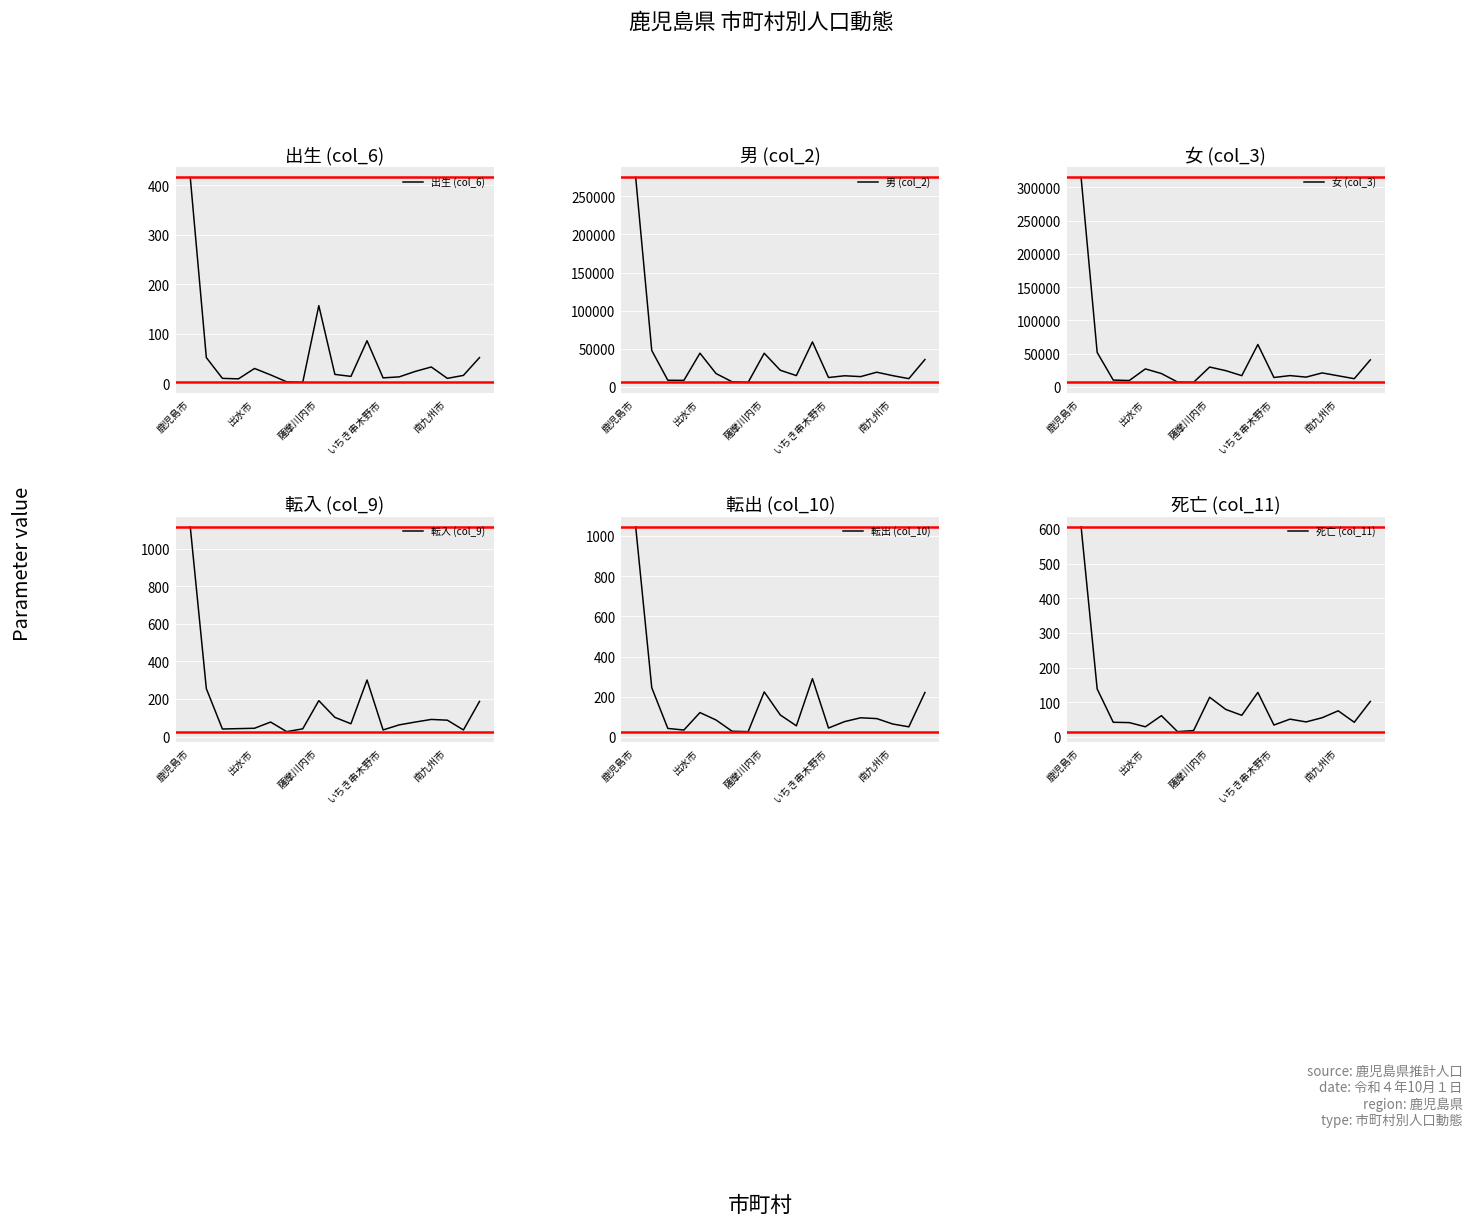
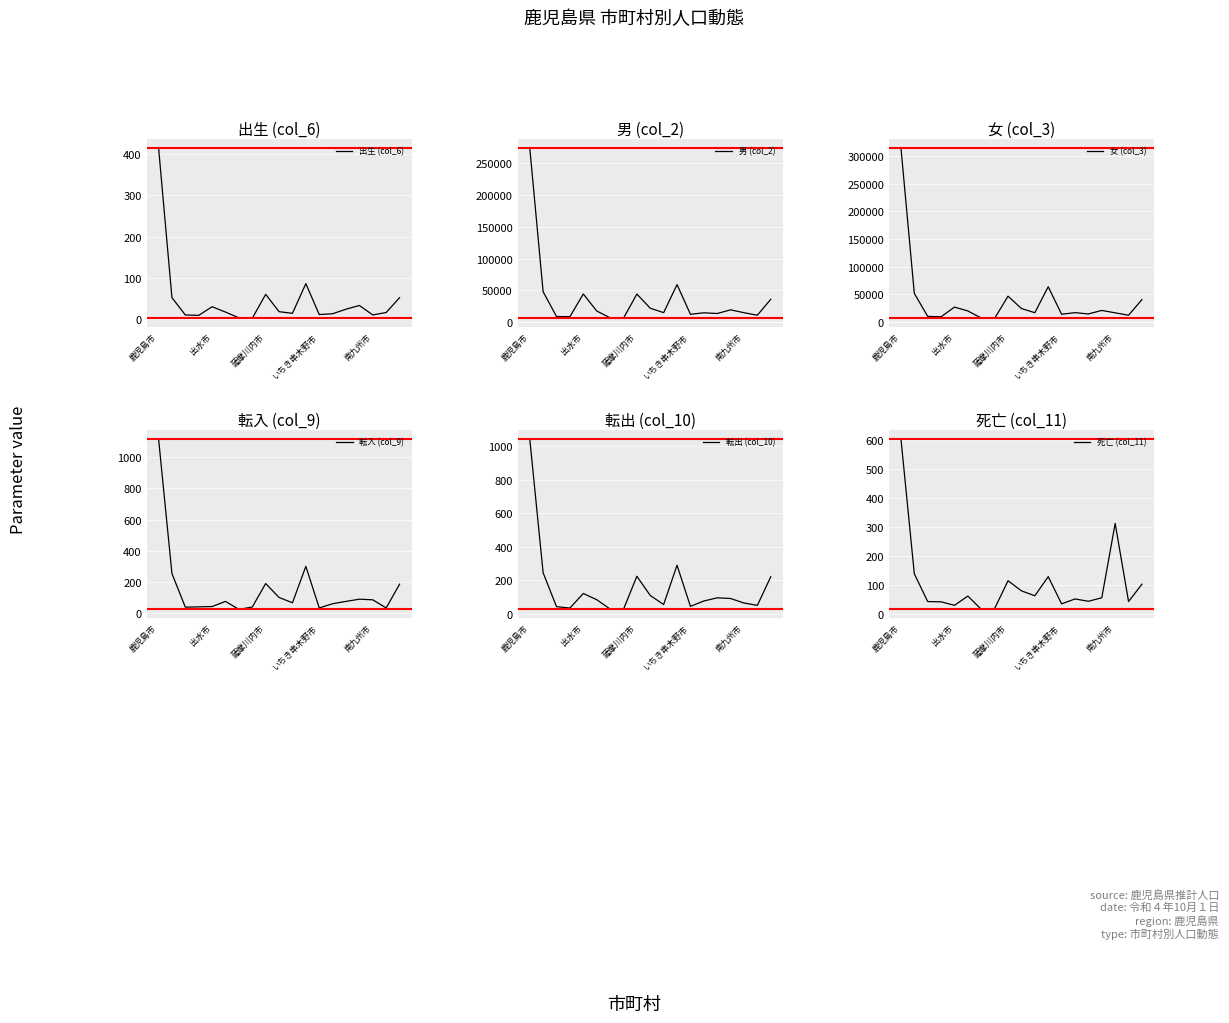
出生 (col_6), 薩摩川内市: 160 -> 60
女 (col_3), 薩摩川内市: 30000 -> 50000
死亡 (col_11), 南九州市: 80 -> 310
